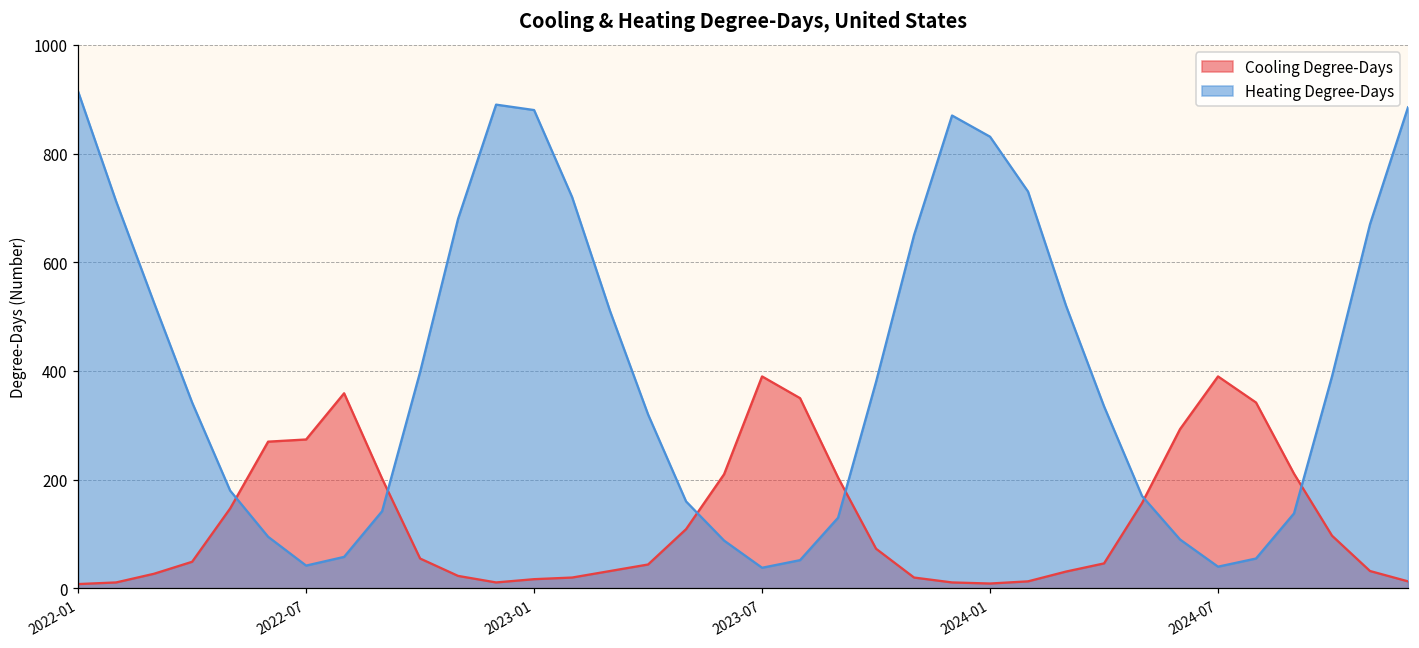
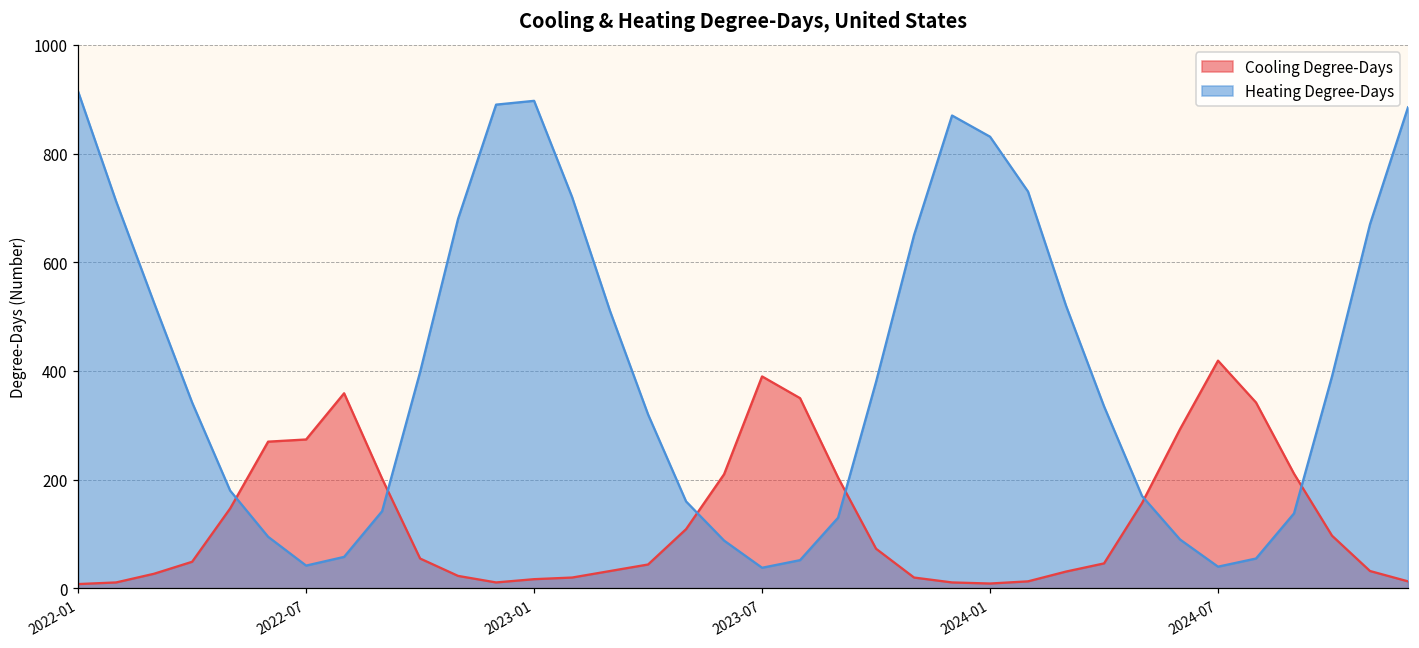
Heating Degree-Days, 2023-01: 880 -> 900
Cooling Degree-Days, 2024-07: 390 -> 420
